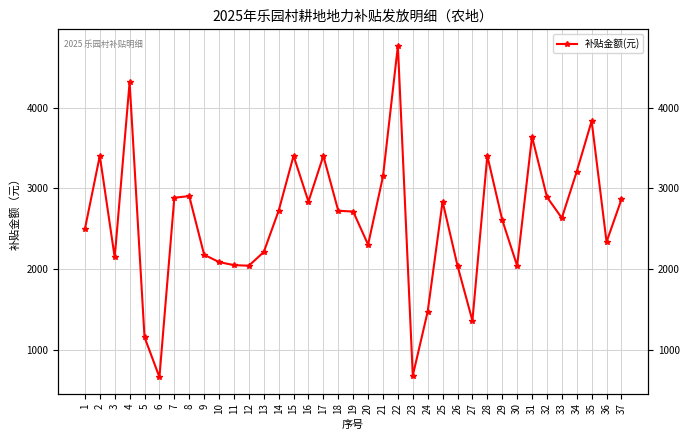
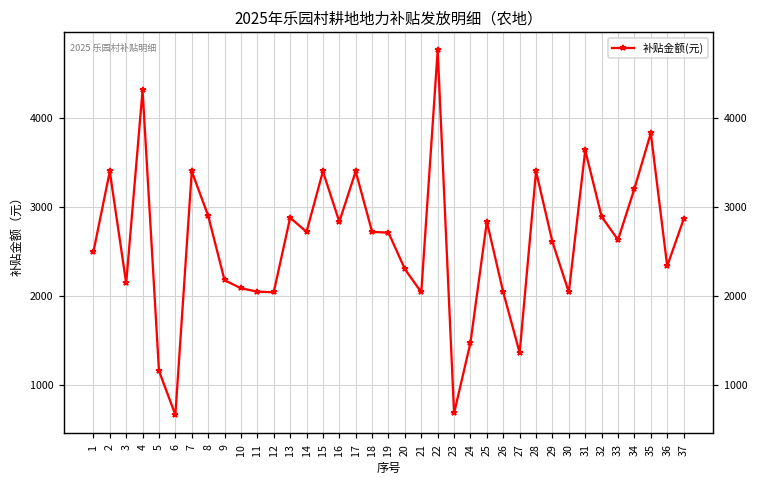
7: 2900 -> 3400
13: 2200 -> 2900
21: 3100 -> 2000
